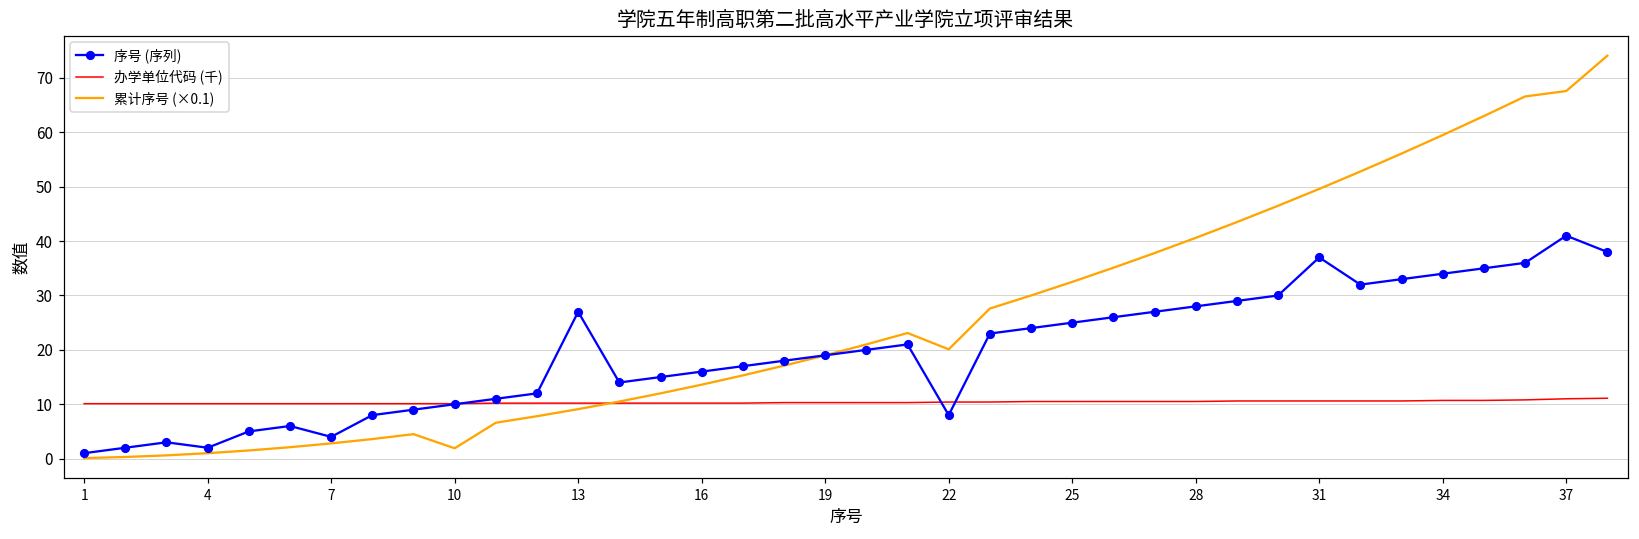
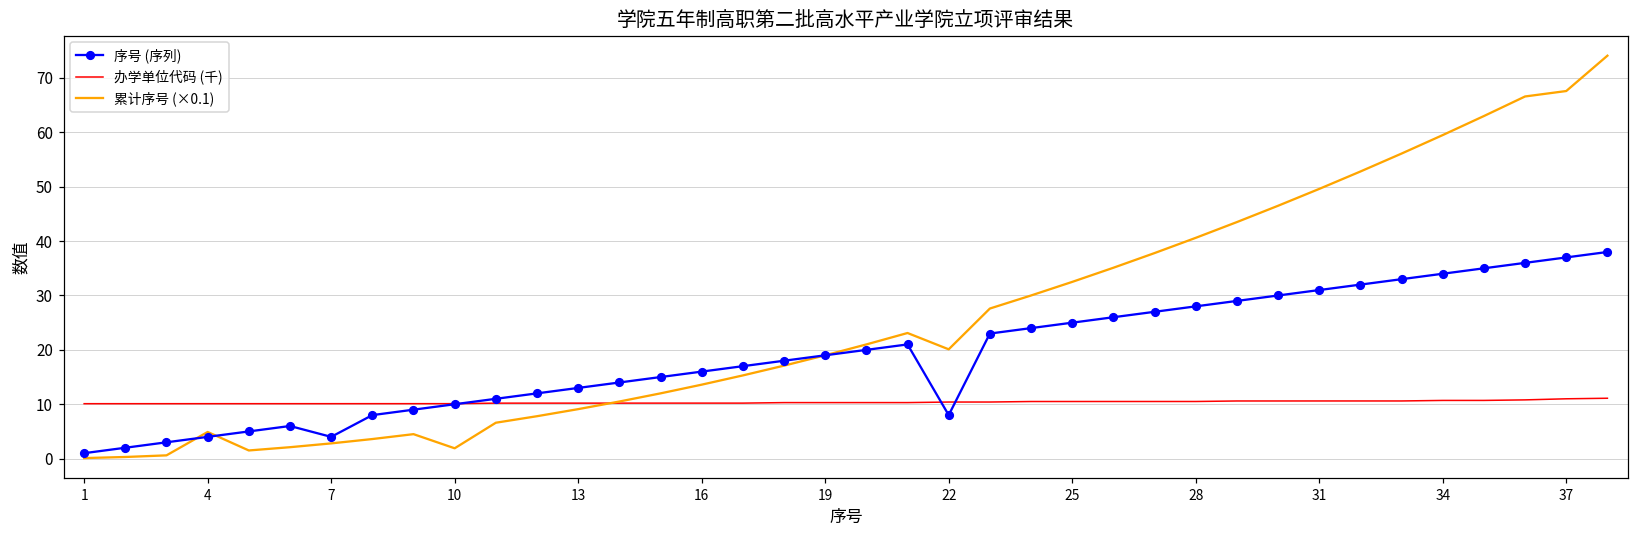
序号 (序列), 4: 2 -> 4
累计序号 (×0.1), 4: 1 -> 5
序号 (序列), 13: 27 -> 13
序号 (序列), 31: 37 -> 31
序号 (序列), 37: 41 -> 37
